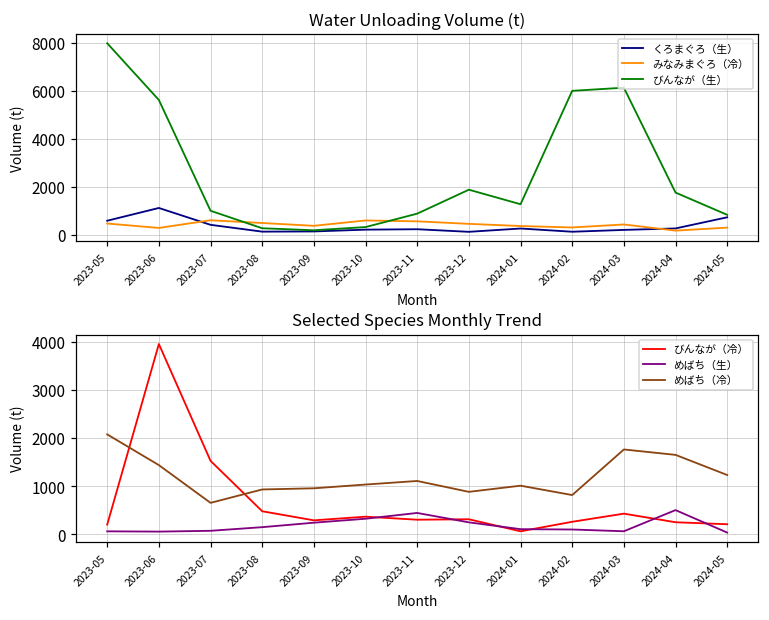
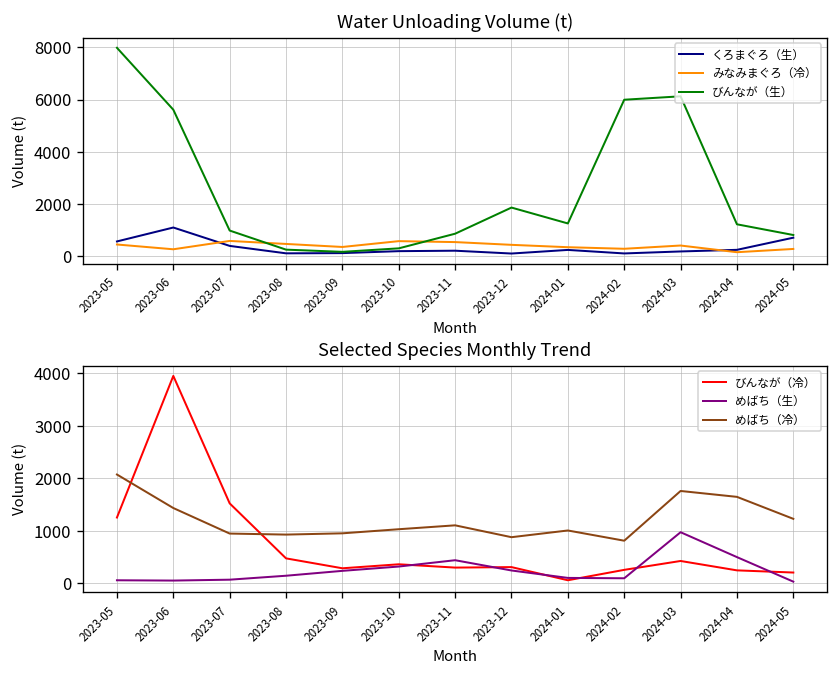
Water Unloading Volume (t), びんなが（生）, 2024-04: 1700 -> 1200
Selected Species Monthly Trend, びんなが（冷）, 2023-05: 200 -> 1300
Selected Species Monthly Trend, めばち（冷）, 2023-07: 700 -> 1000
Selected Species Monthly Trend, めばち（生）, 2024-03: 100 -> 1000
